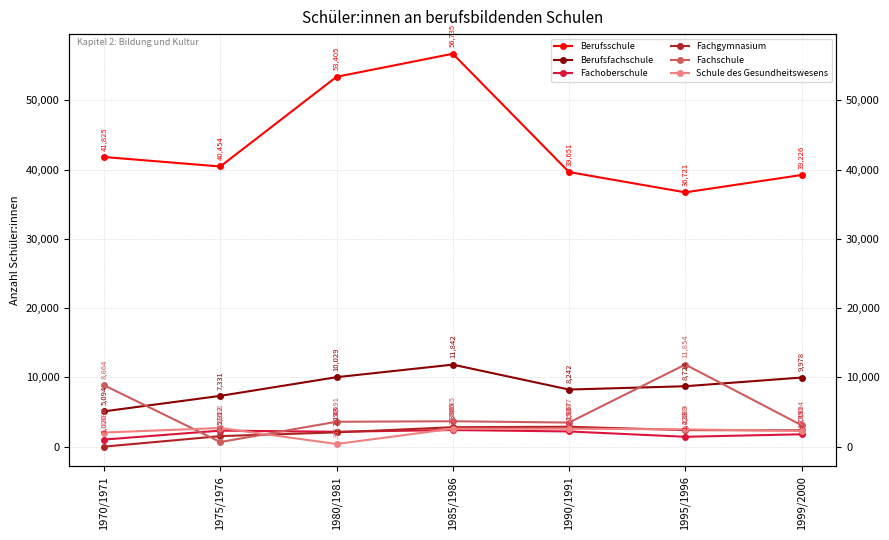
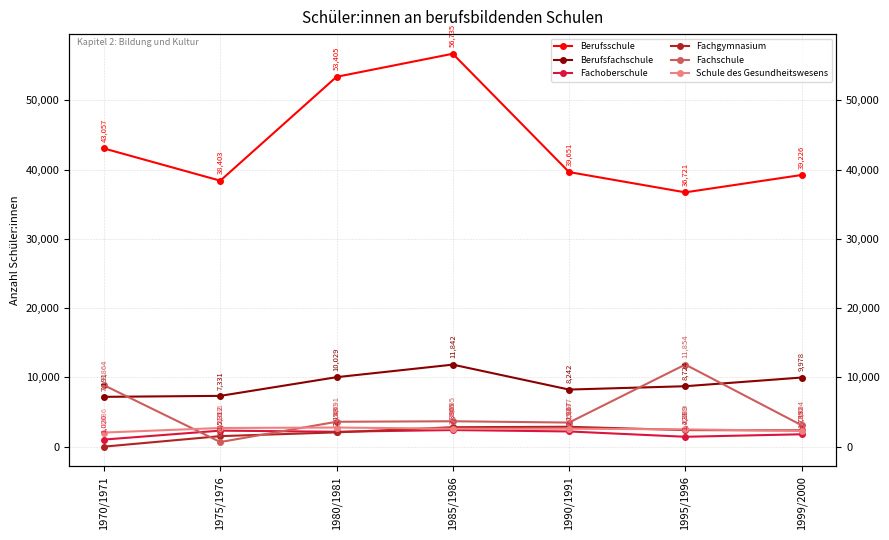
Berufsschule, 1970/1971: 41,825 -> 43,057
Berufsfachschule, 1970/1971: 5,094 -> 7,191
Berufsschule, 1975/1976: 40,454 -> 38,403
Schule des Gesundheitswesens, 1980/1981: 381 -> 2,760
